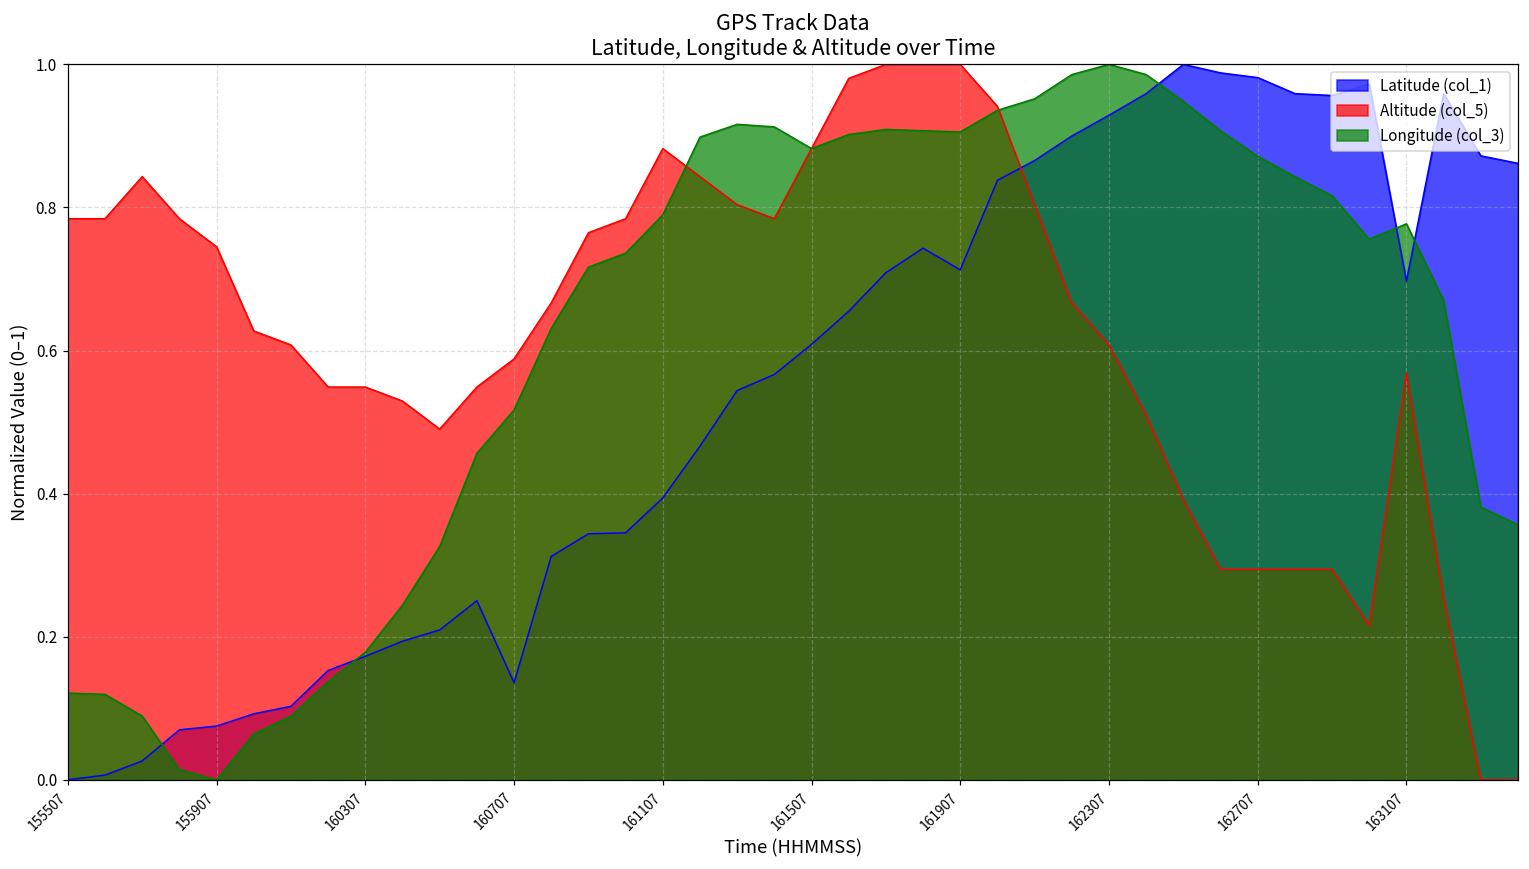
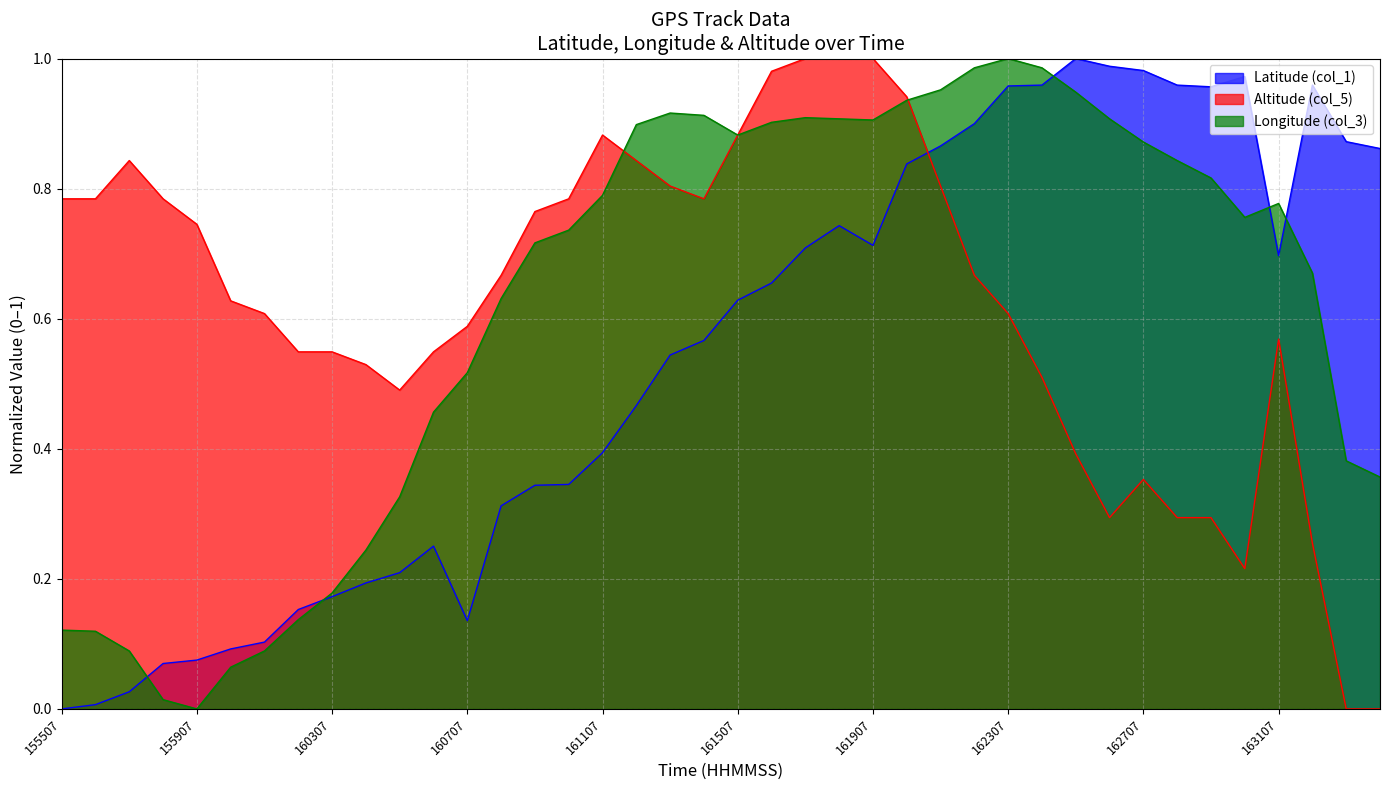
Latitude (col_1), 161507: 0.61 -> 0.63
Latitude (col_1), 162307: 0.93 -> 0.96
Altitude (col_5), 162707: 0.29 -> 0.35
